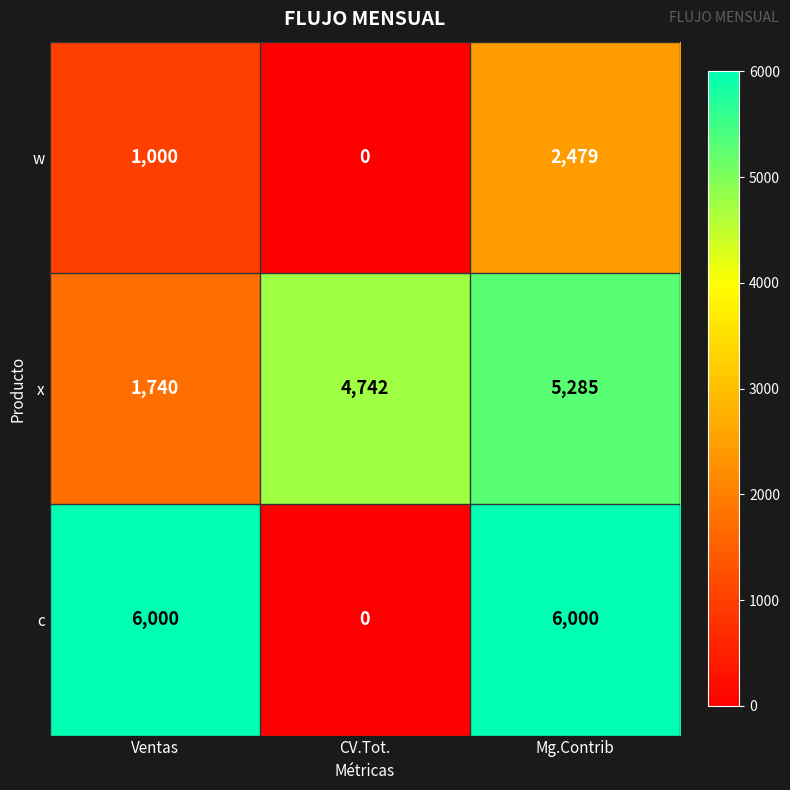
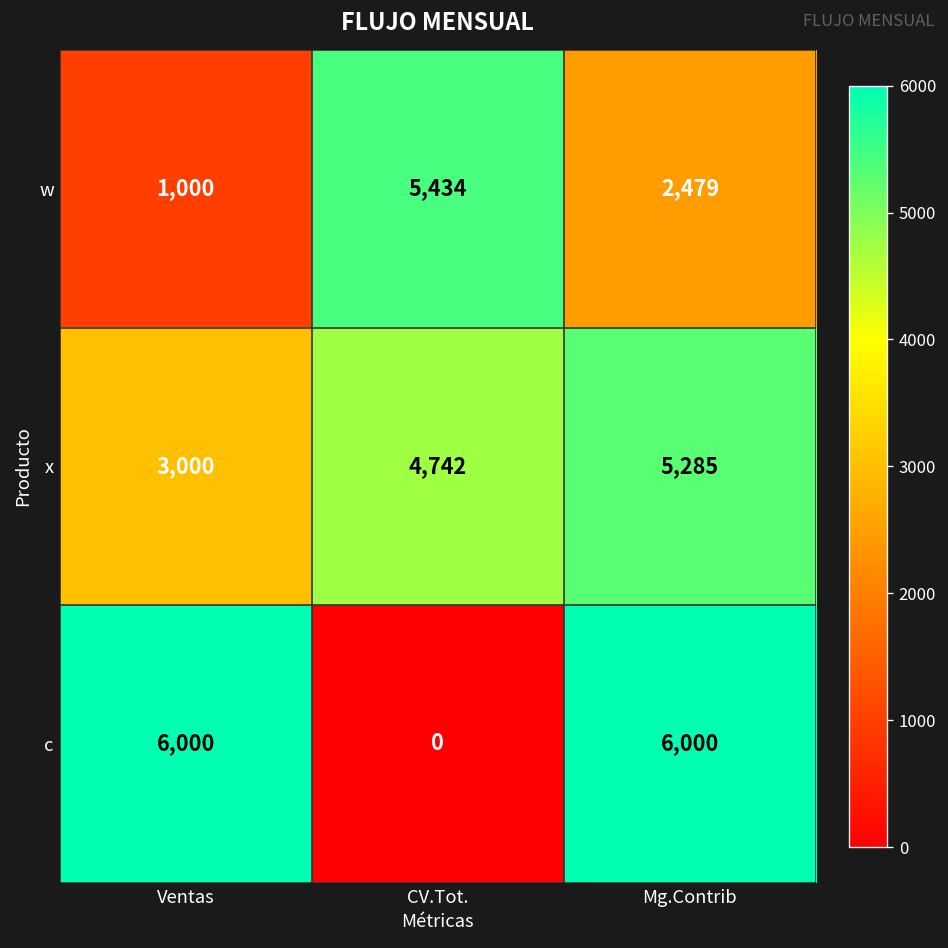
w, CV.Tot.: 0 -> 5,434
x, Ventas: 1,740 -> 3,000
